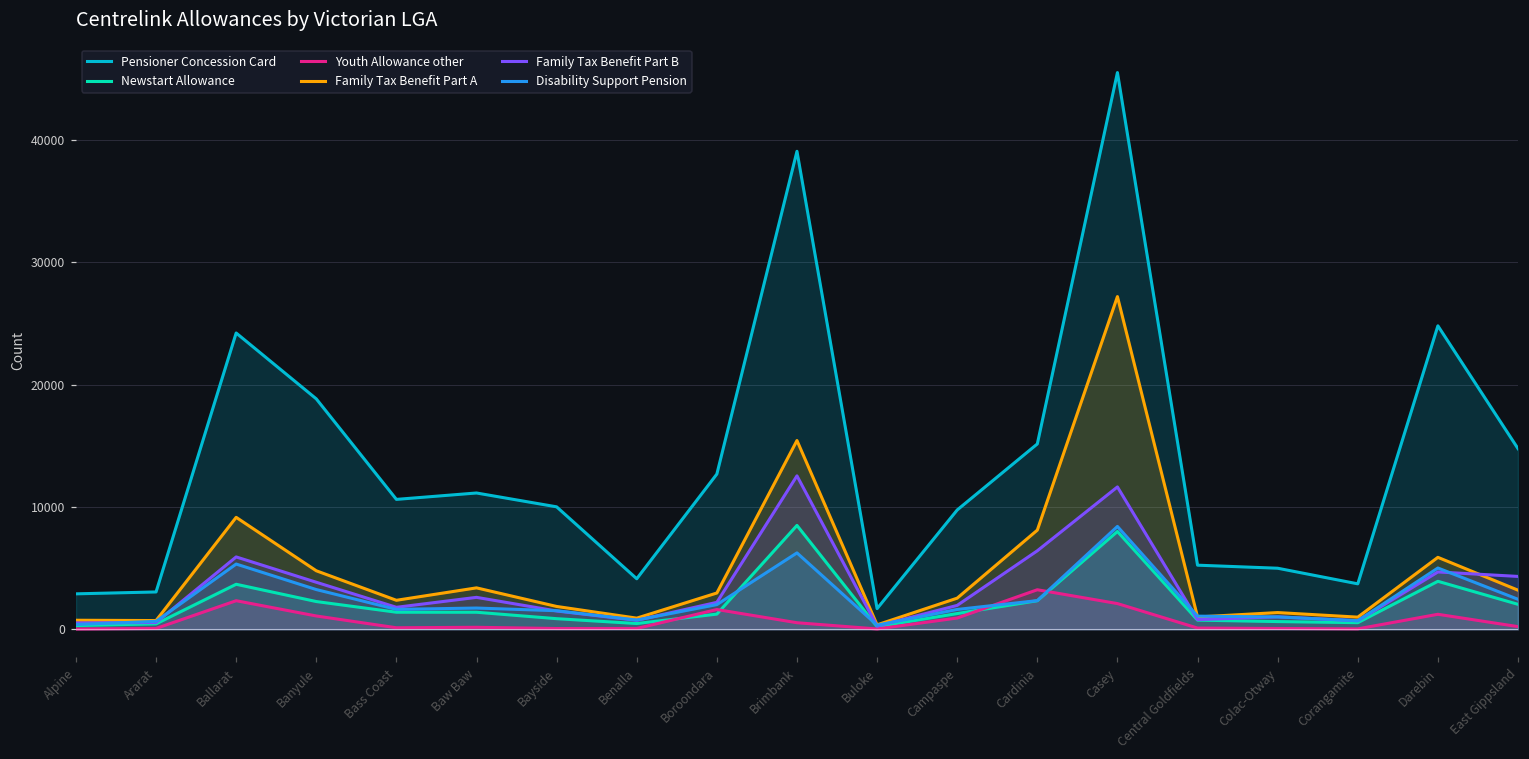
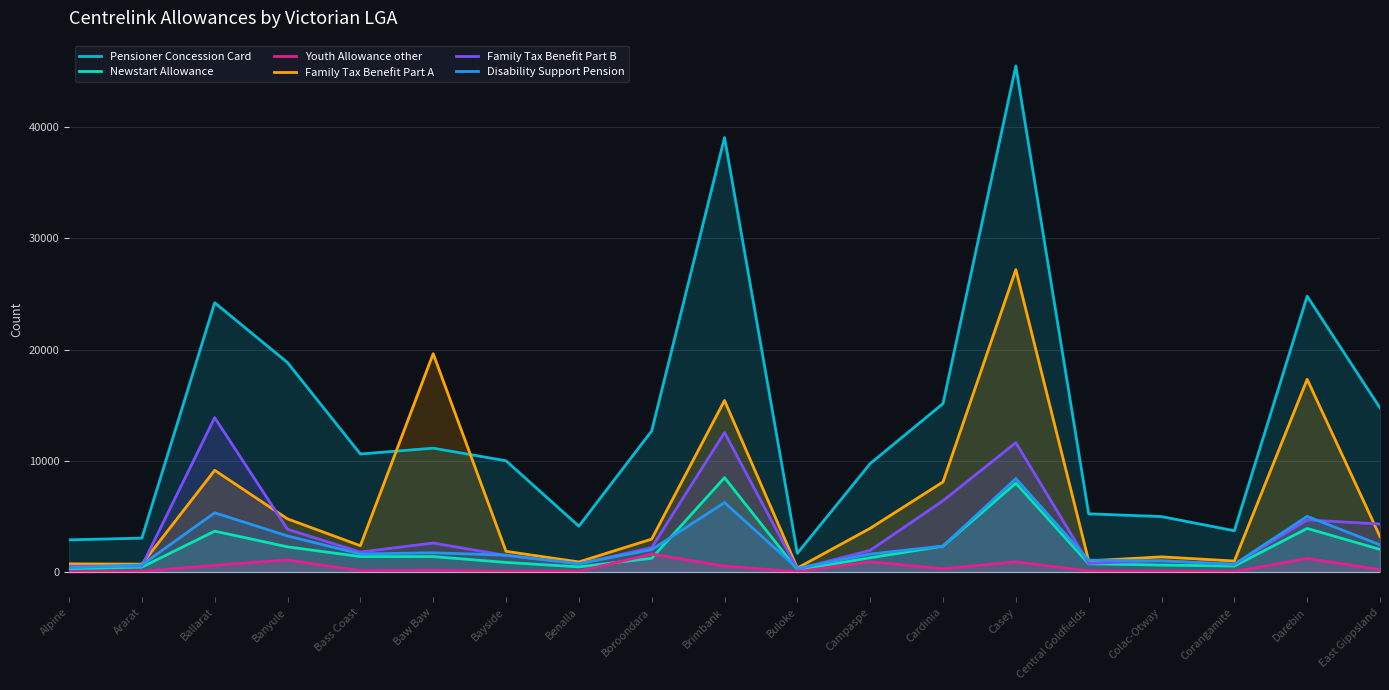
Youth Allowance other, Ballarat: 2300 -> 600
Family Tax Benefit Part B, Ballarat: 5900 -> 13900
Family Tax Benefit Part A, Baw Baw: 3400 -> 19600
Family Tax Benefit Part A, Campaspe: 2500 -> 3900
Youth Allowance other, Cardinia: 3200 -> 300
Youth Allowance other, Casey: 2100 -> 900
Family Tax Benefit Part A, Darebin: 5900 -> 17300
